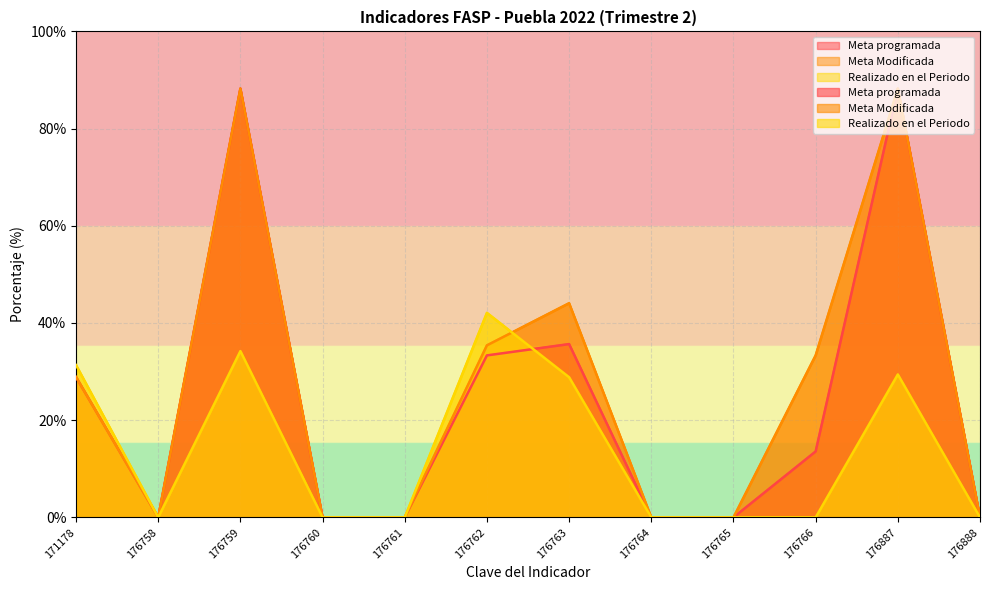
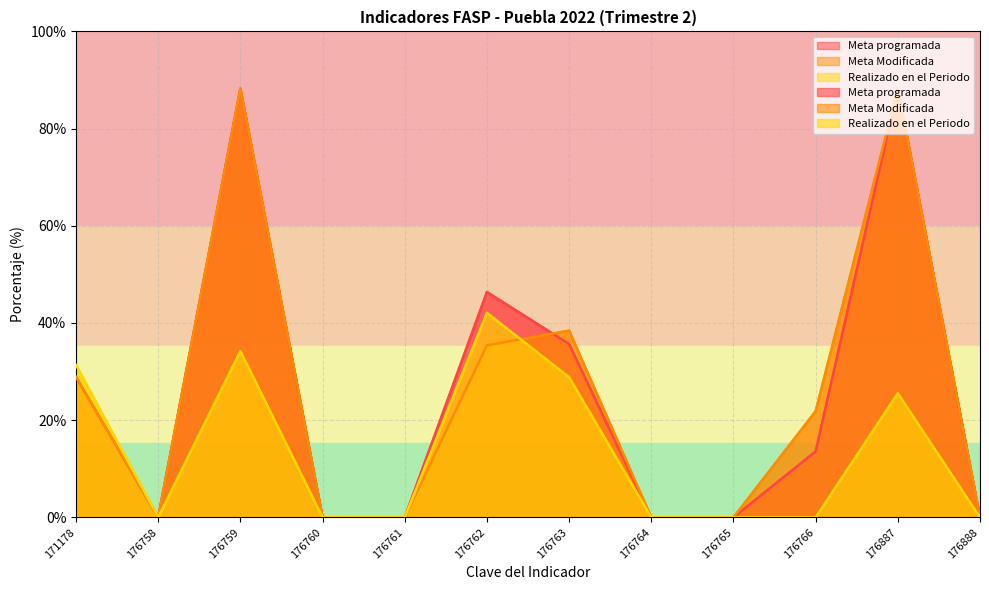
Meta programada, 176762: 33% -> 46%
Meta Modificada, 176763: 44% -> 38%
Meta Modificada, 176766: 33% -> 22%
Realizado en el Periodo, 176887: 29% -> 26%
